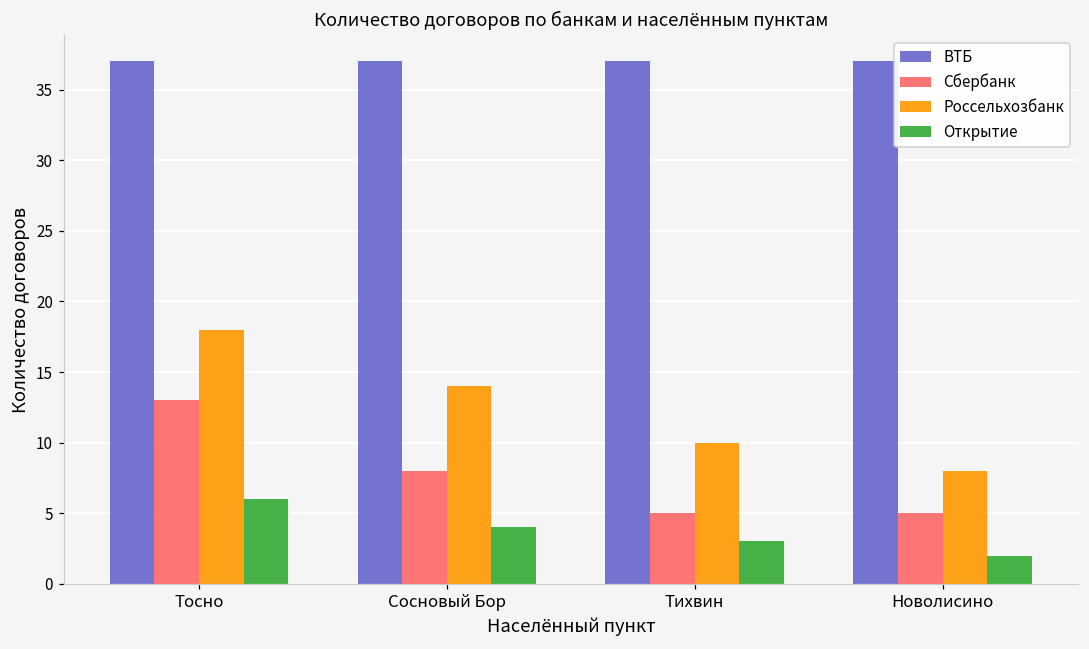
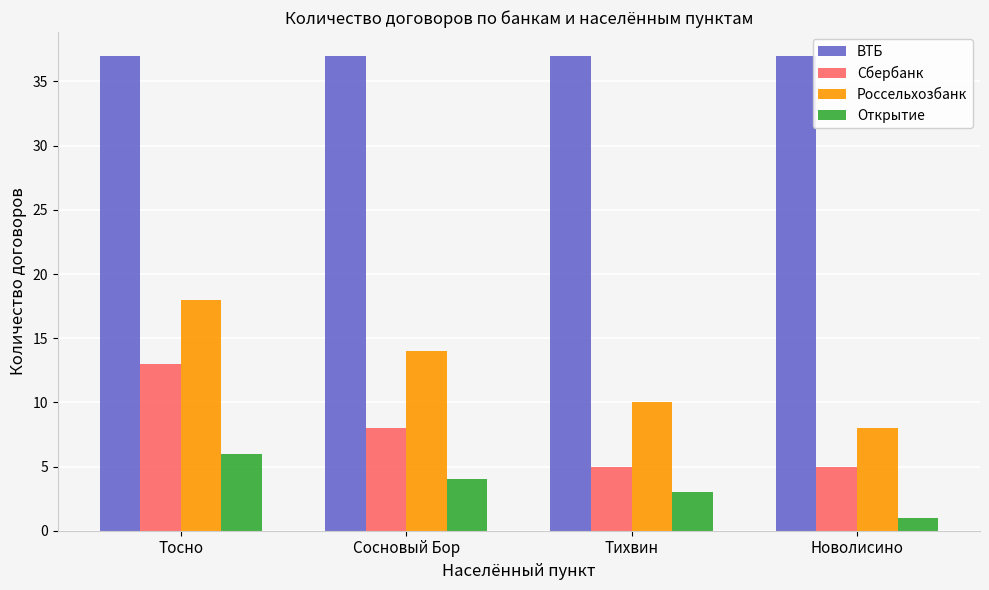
Открытие, Новолисино: 2 -> 1
